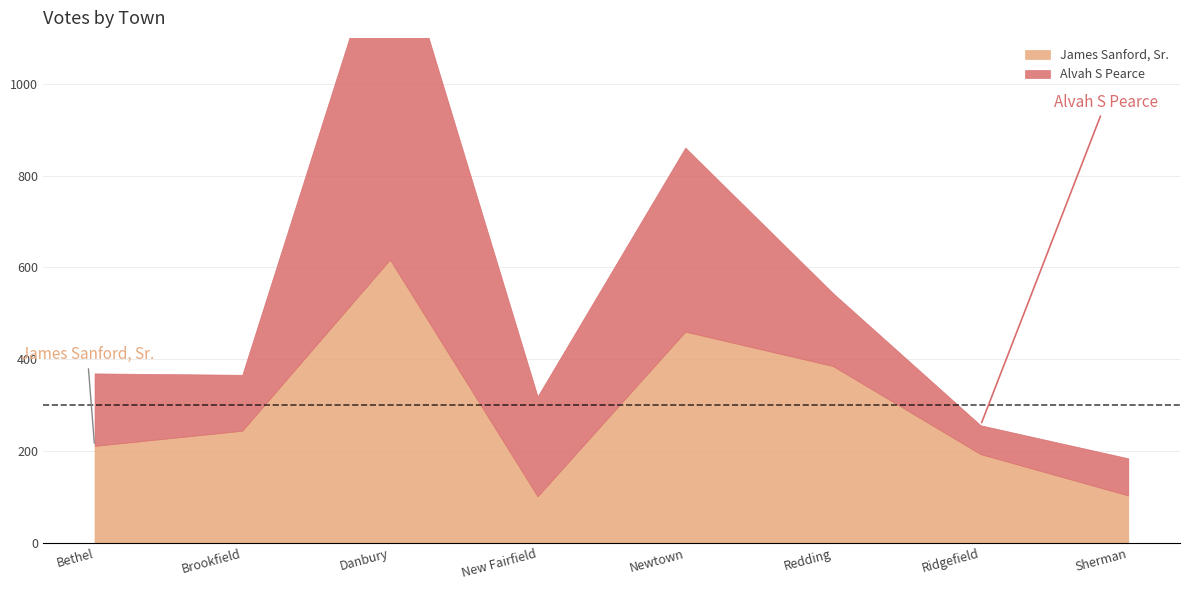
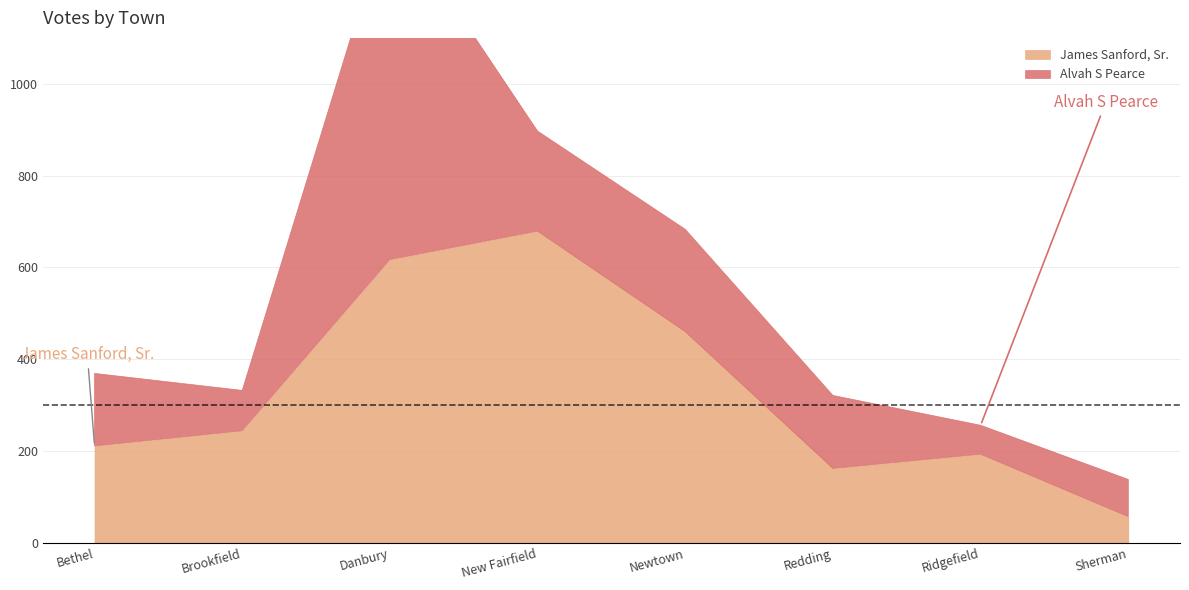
Alvah S Pearce, Brookfield: 120 -> 90
James Sanford, Sr., New Fairfield: 100 -> 680
Alvah S Pearce, Newtown: 400 -> 220
James Sanford, Sr., Redding: 390 -> 160
James Sanford, Sr., Sherman: 100 -> 60
